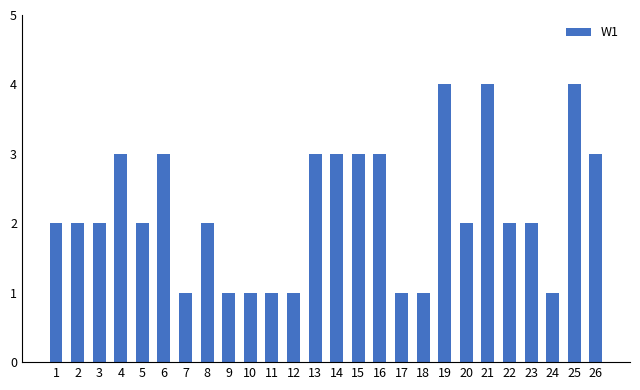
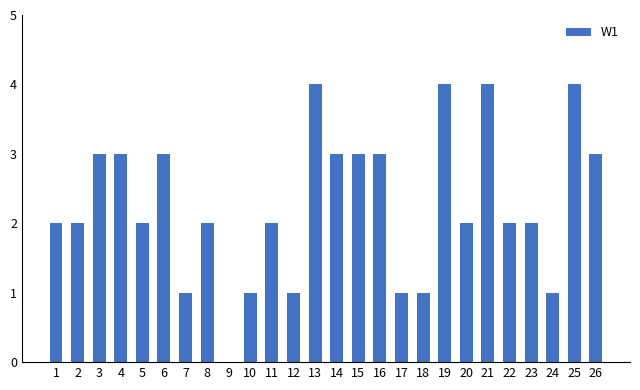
3: 2 -> 3
9: 1 -> 0
11: 1 -> 2
13: 3 -> 4
